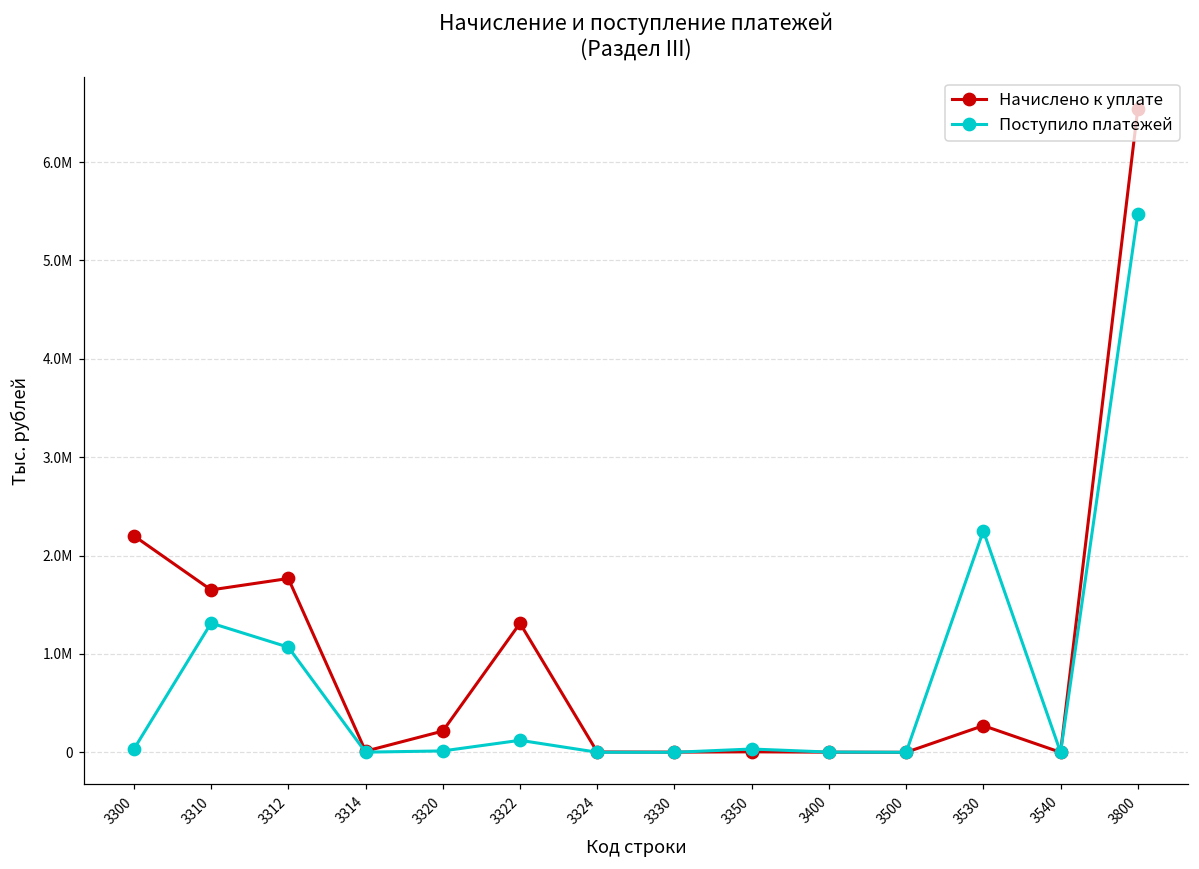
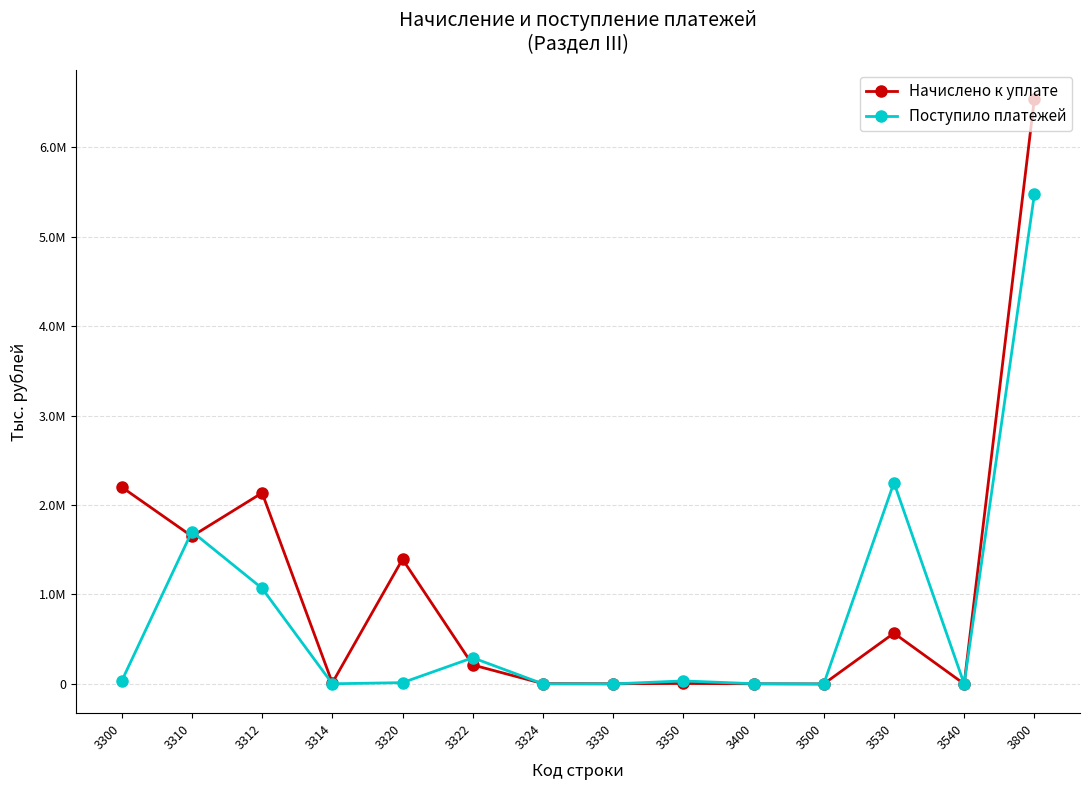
Поступило платежей, 3310: 1300000 -> 1700000
Начислено к уплате, 3312: 1800000 -> 2100000
Начислено к уплате, 3320: 200000 -> 1400000
Начислено к уплате, 3322: 1300000 -> 200000
Поступило платежей, 3322: 100000 -> 300000
Начислено к уплате, 3530: 300000 -> 600000
